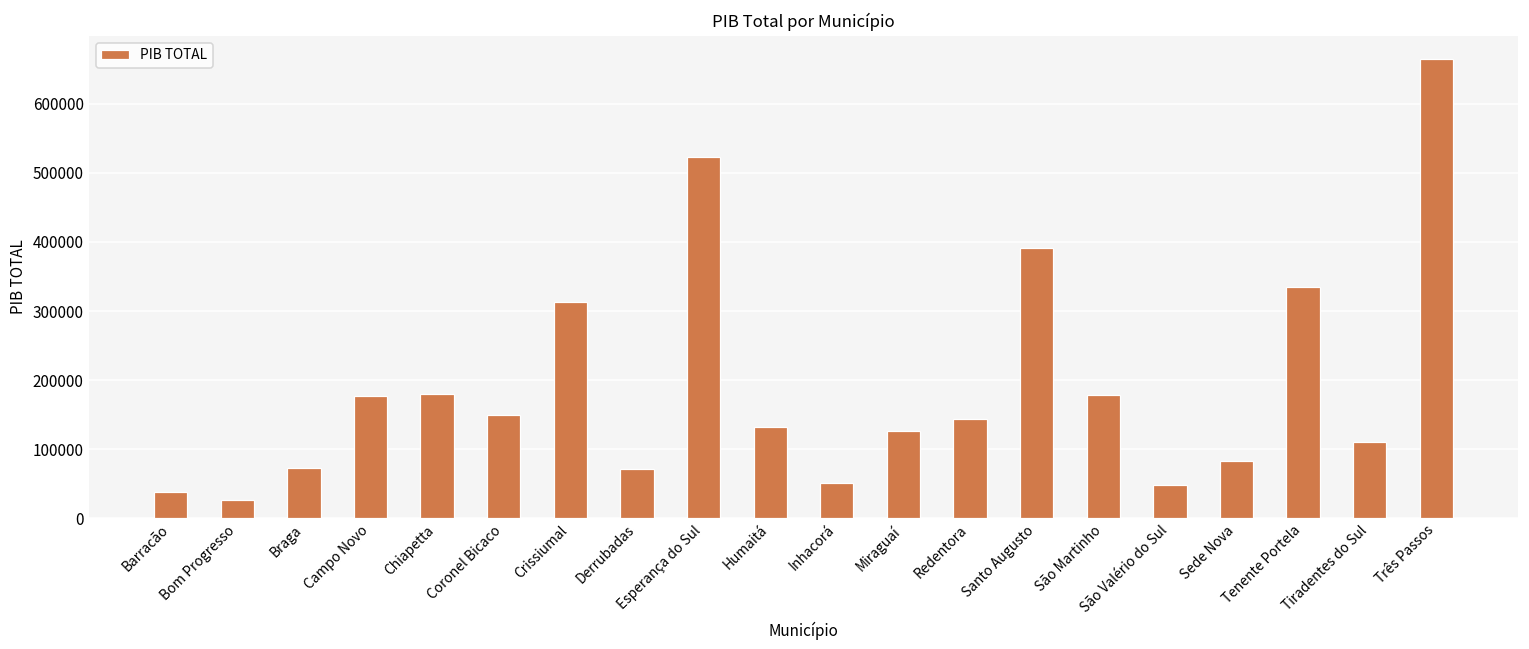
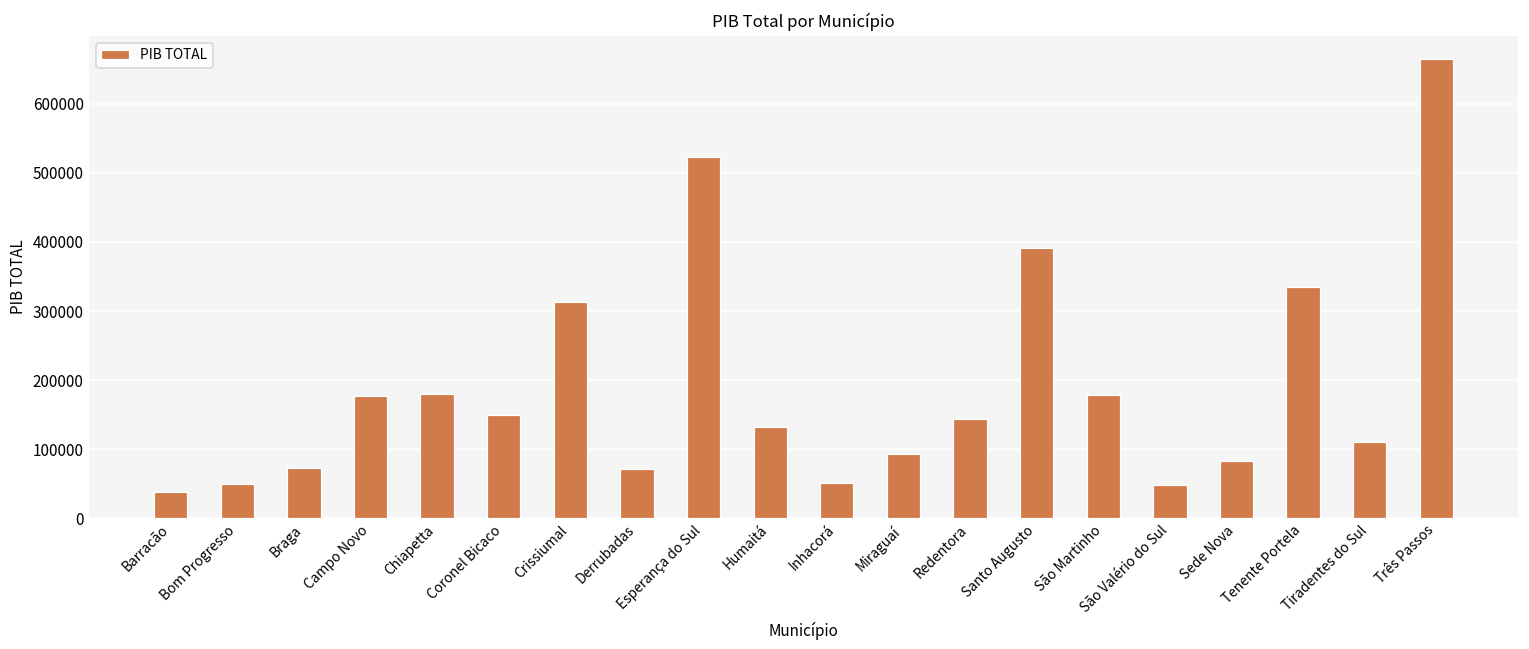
Bom Progresso: 30000 -> 50000
Miraguaí: 130000 -> 90000
